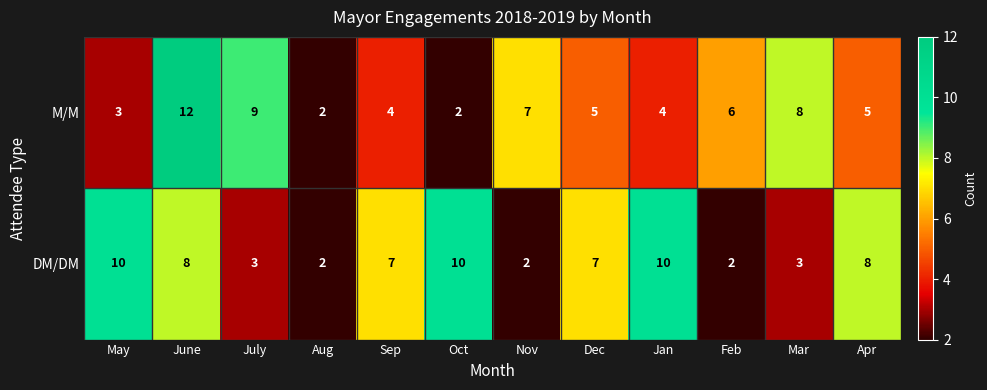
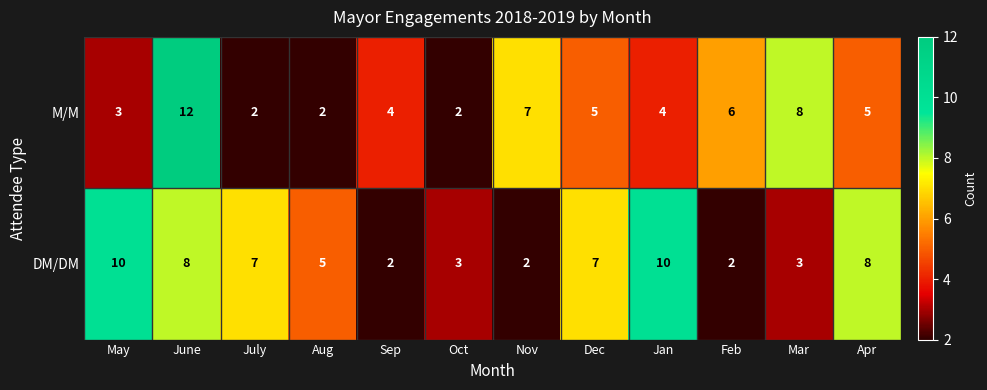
M/M, July: 9 -> 2
DM/DM, July: 3 -> 7
DM/DM, Aug: 2 -> 5
DM/DM, Sep: 7 -> 2
DM/DM, Oct: 10 -> 3
